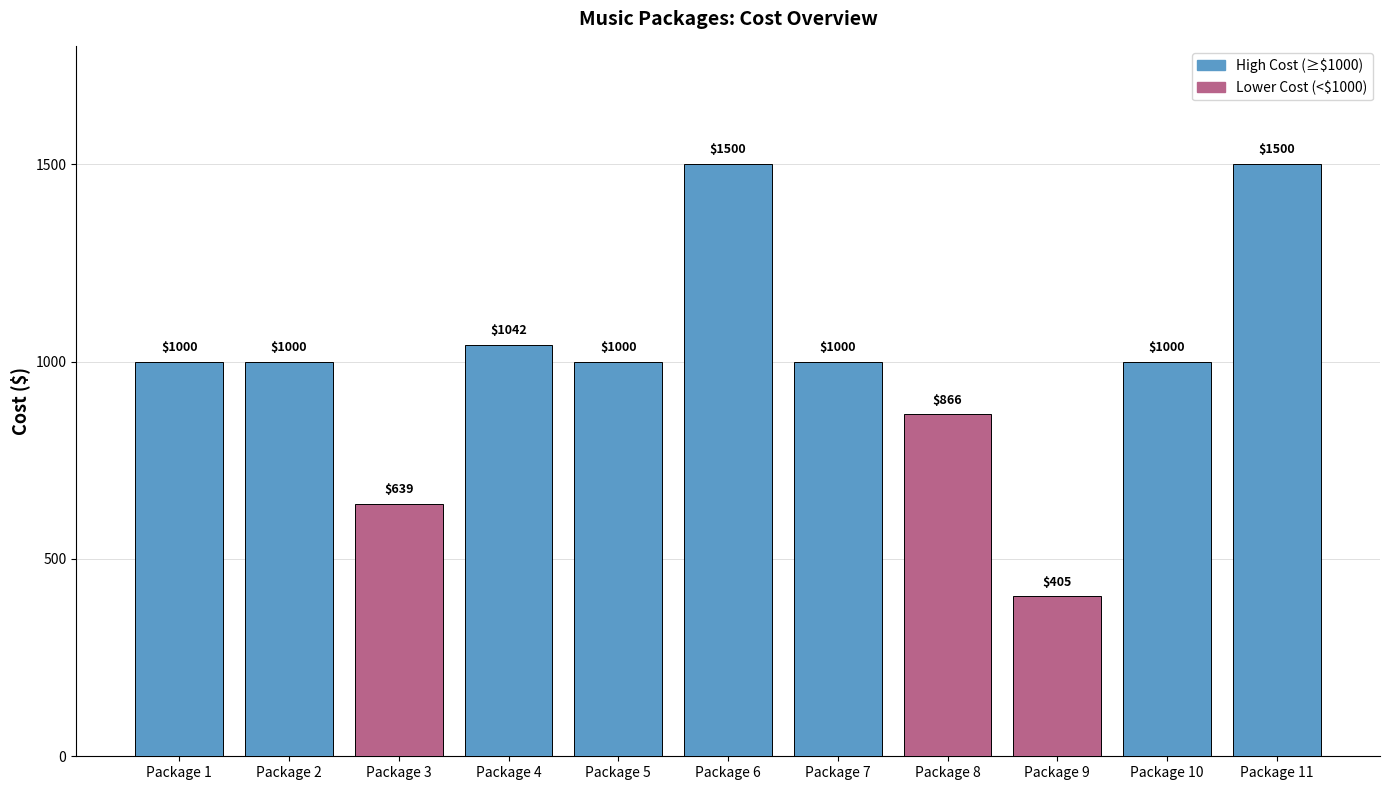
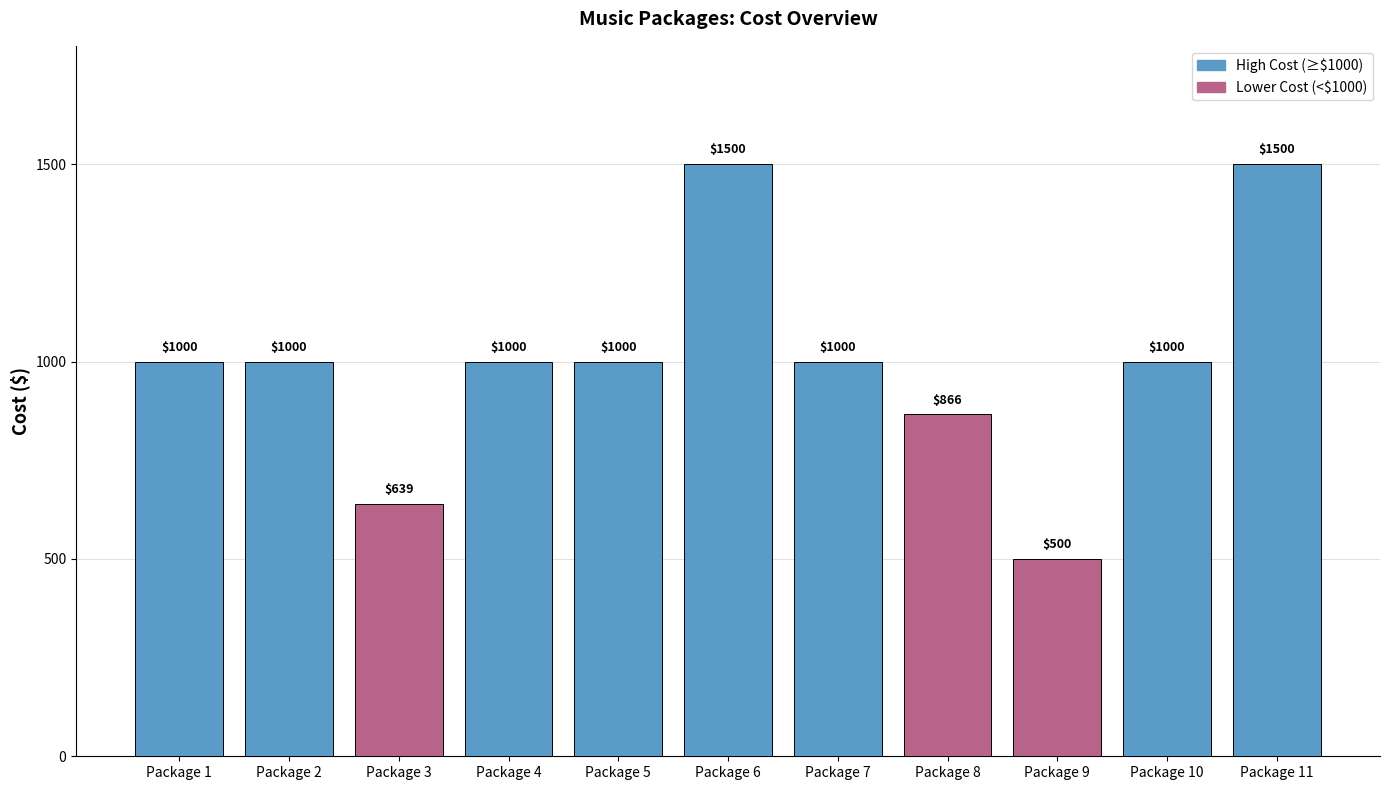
High Cost (≥$1000), Package 4: $1042 -> $1000
Lower Cost (<$1000), Package 9: $405 -> $500
